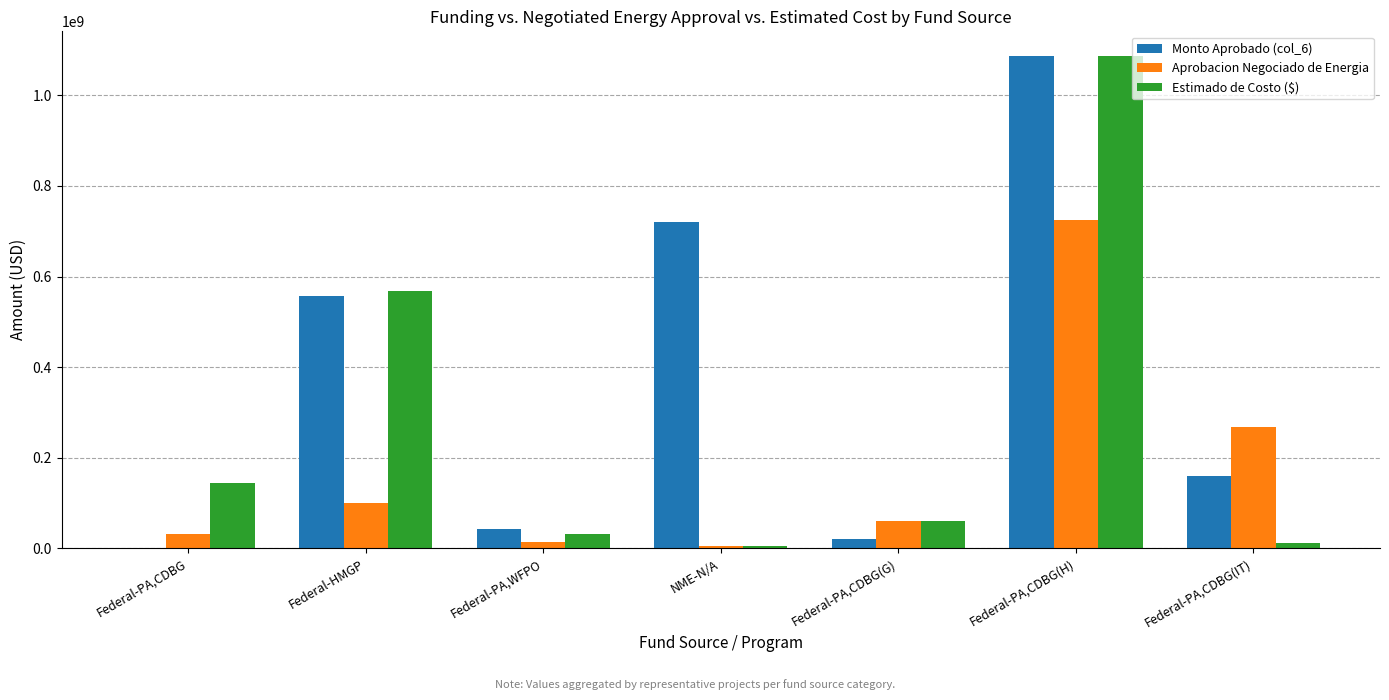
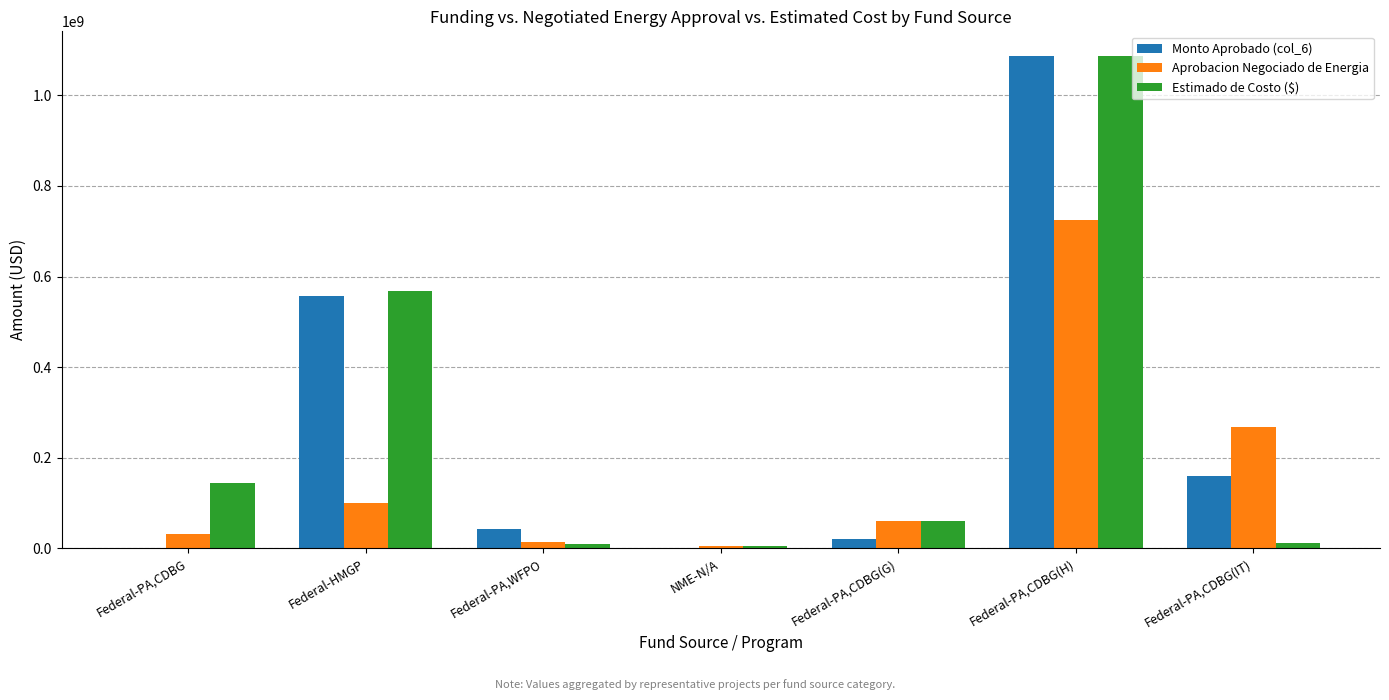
Estimado de Costo ($), Federal-PA,WFPO: 30000000 -> 10000000
Monto Aprobado (col_6), NME-N/A: 720000000 -> 0
